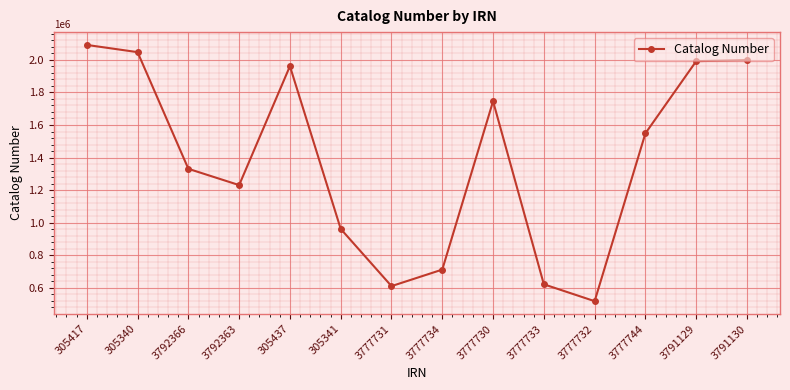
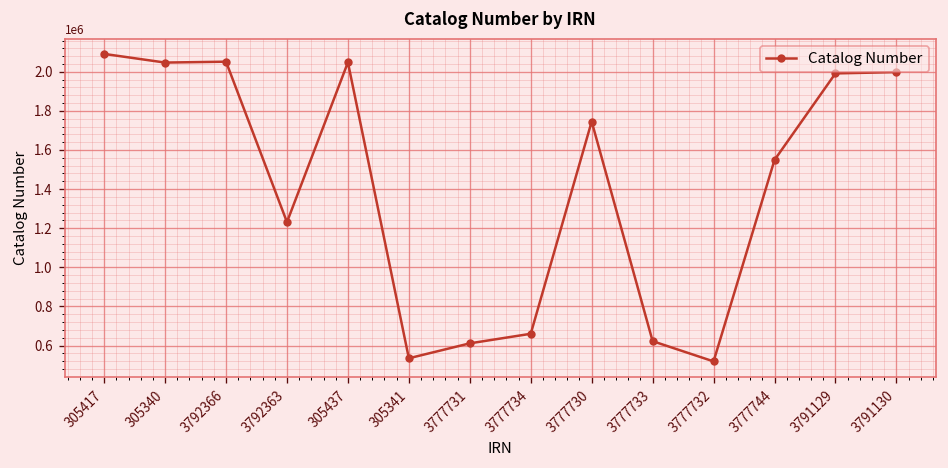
3792366: 1330000 -> 2050000
305437: 1960000 -> 2050000
305341: 960000 -> 530000
3777734: 710000 -> 660000
